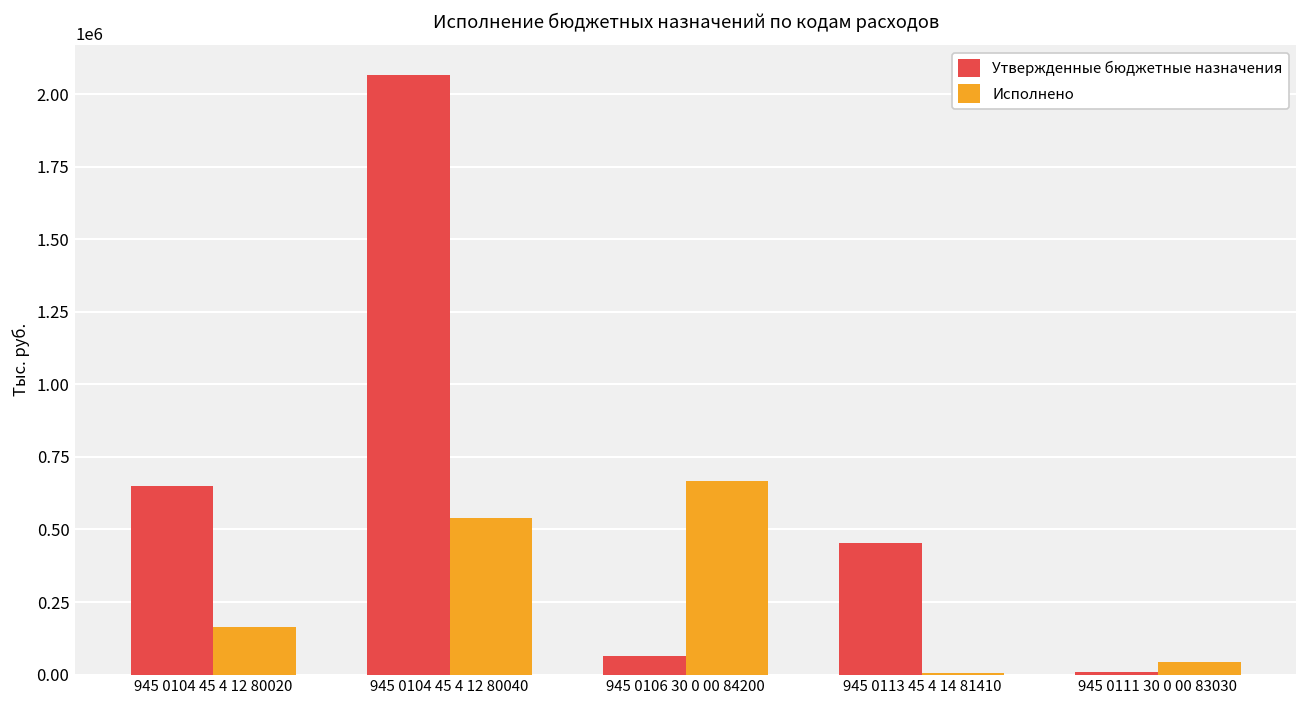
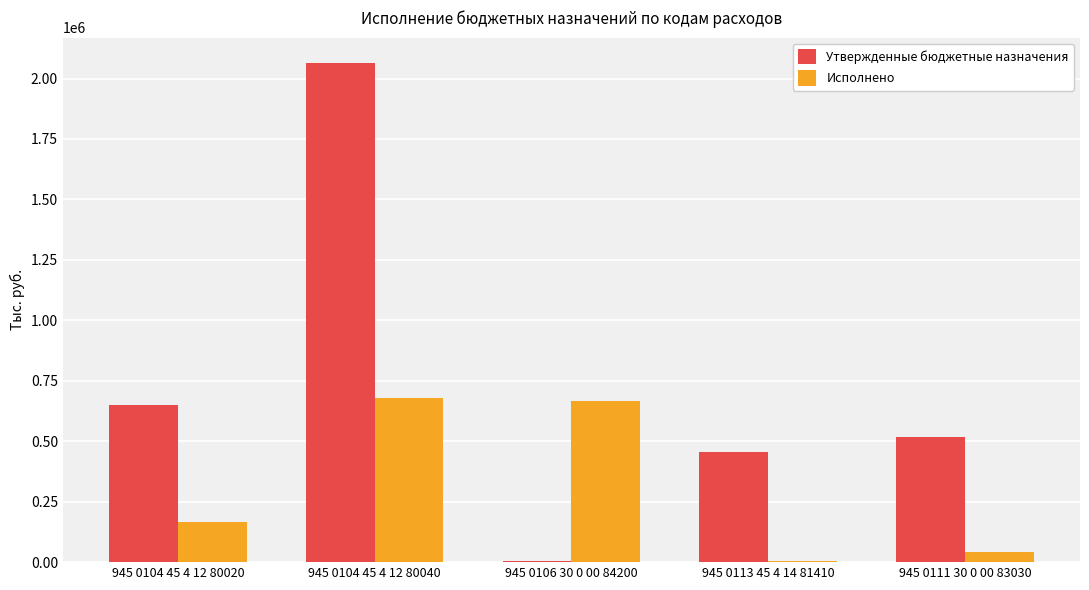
Исполнено, 945 0104 45 4 12 80040: 540000 -> 680000
Утвержденные бюджетные назначения, 945 0106 30 0 00 84200: 60000 -> 0
Утвержденные бюджетные назначения, 945 0111 30 0 00 83030: 10000 -> 520000
